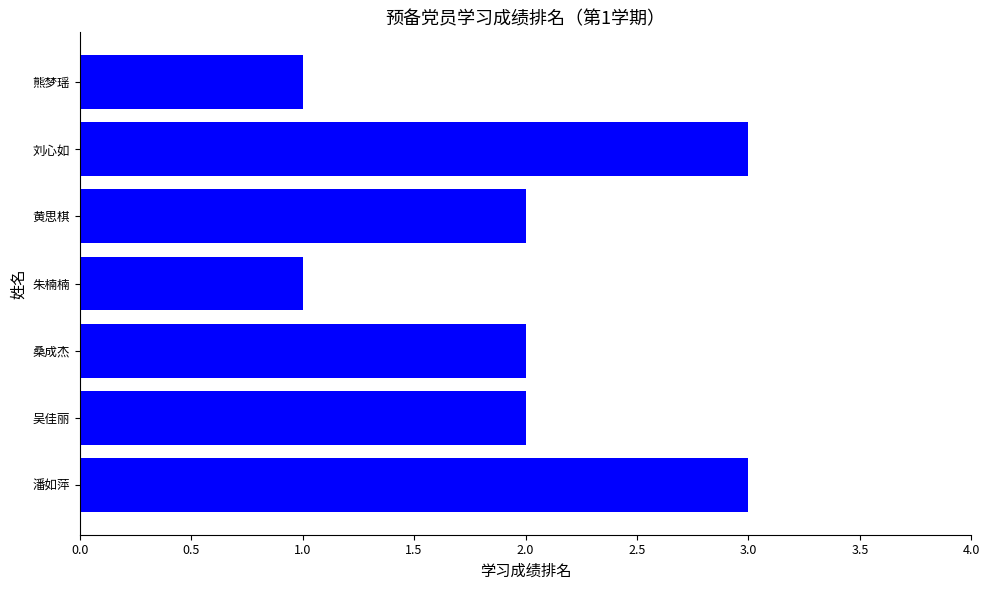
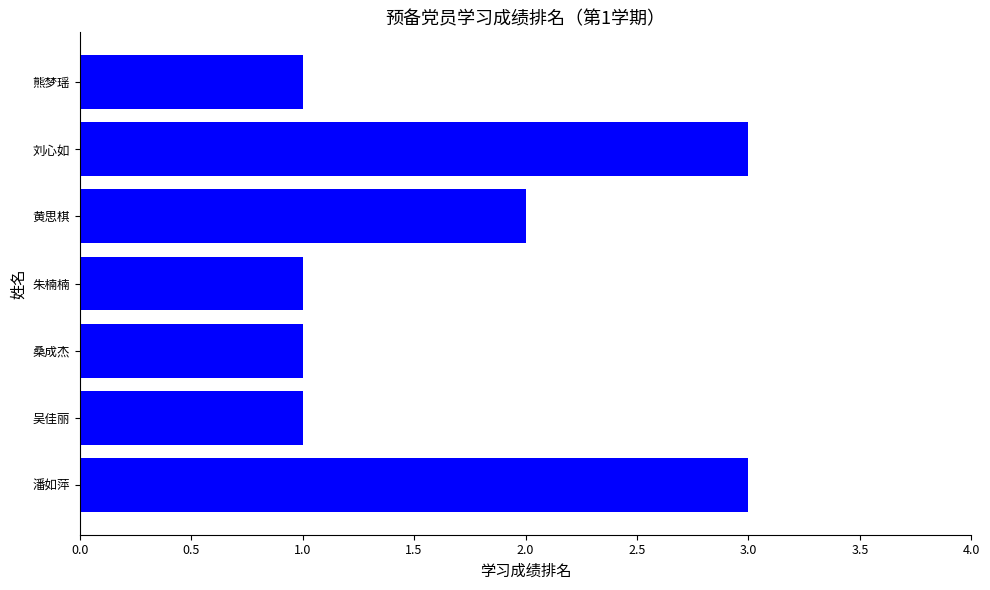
桑成杰: 2 -> 1
吴佳丽: 2 -> 1
